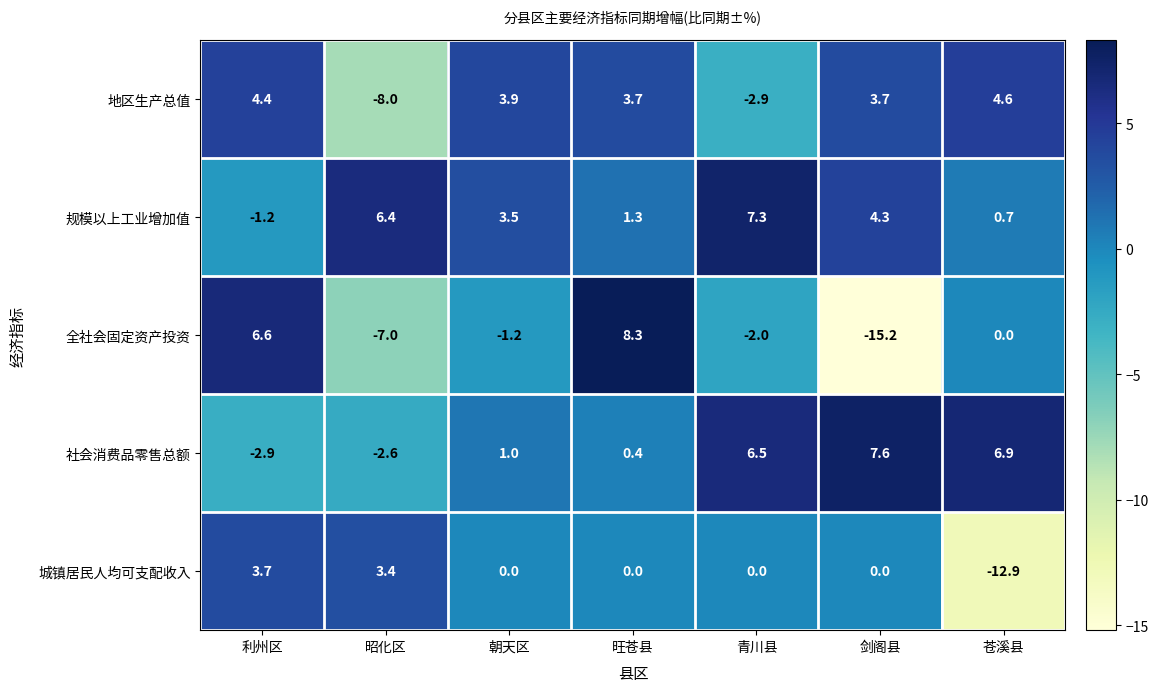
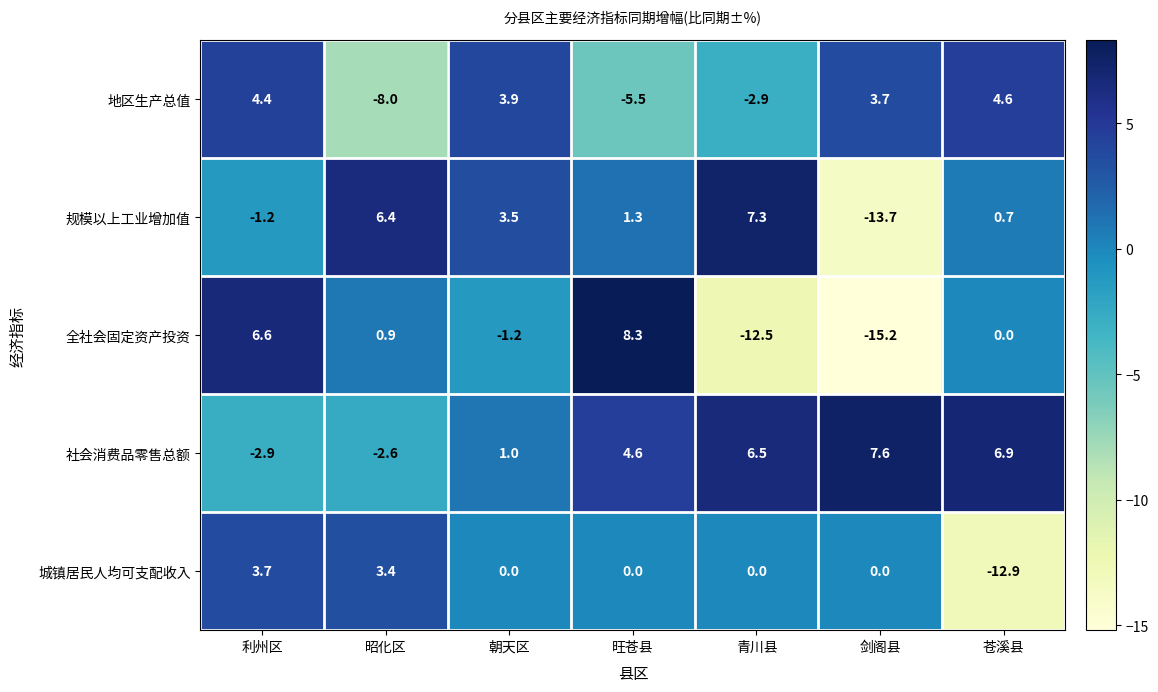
地区生产总值, 旺苍县: 3.7 -> -5.5
规模以上工业增加值, 剑阁县: 4.3 -> -13.7
全社会固定资产投资, 昭化区: -7.0 -> 0.9
全社会固定资产投资, 青川县: -2.0 -> -12.5
社会消费品零售总额, 旺苍县: 0.4 -> 4.6
